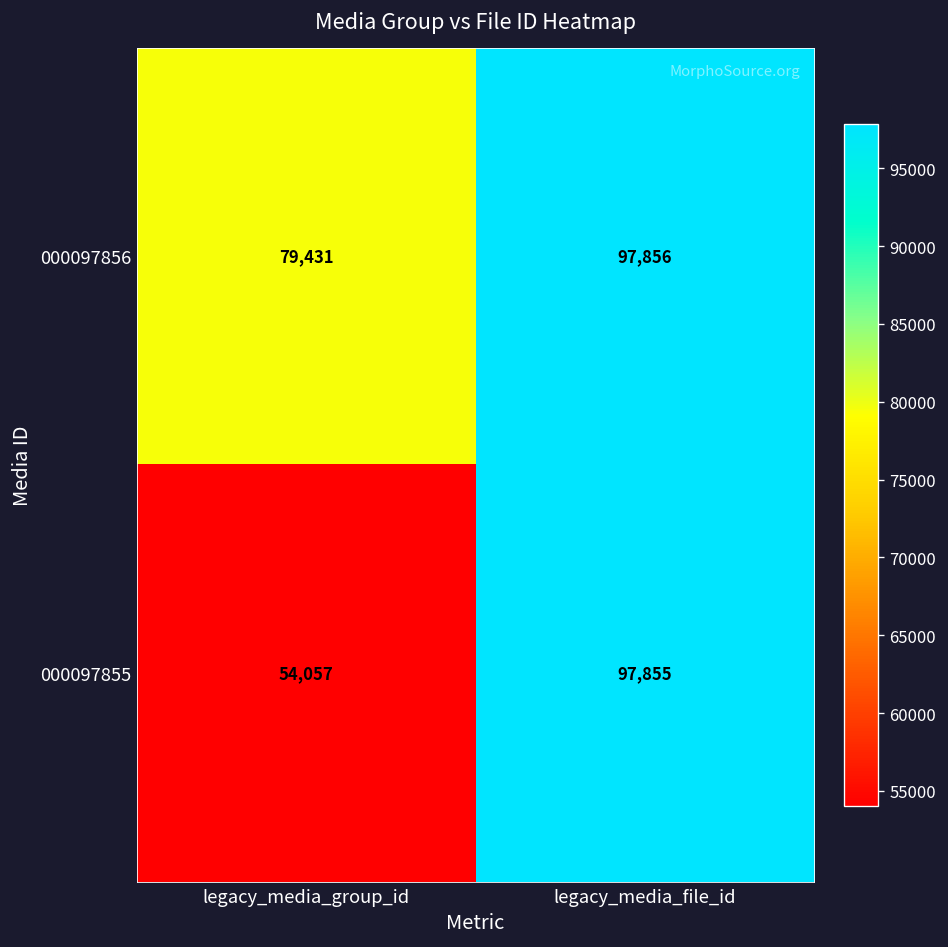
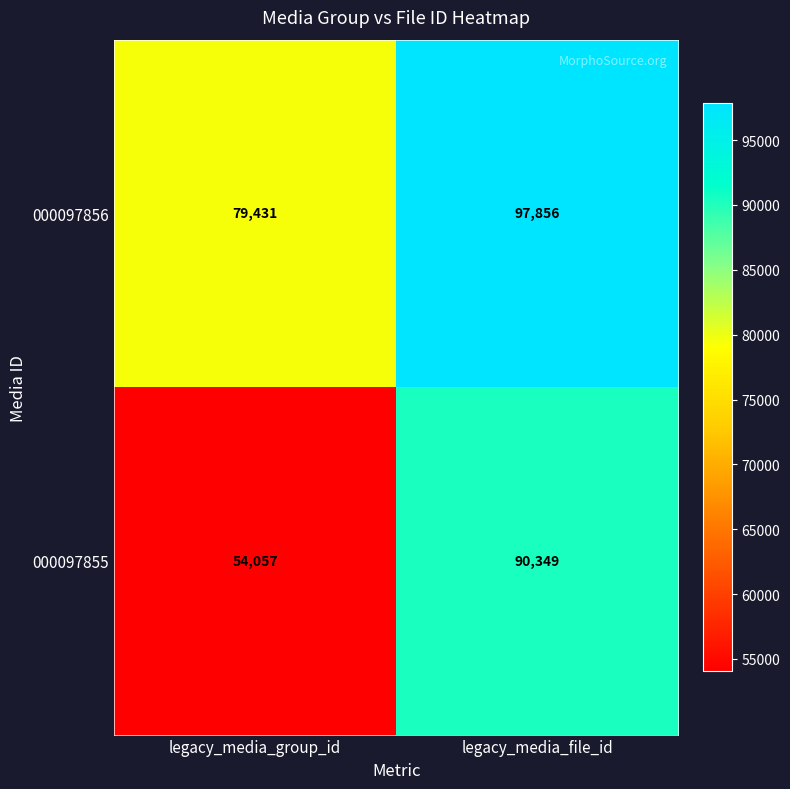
000097855, legacy_media_file_id: 97,855 -> 90,349
